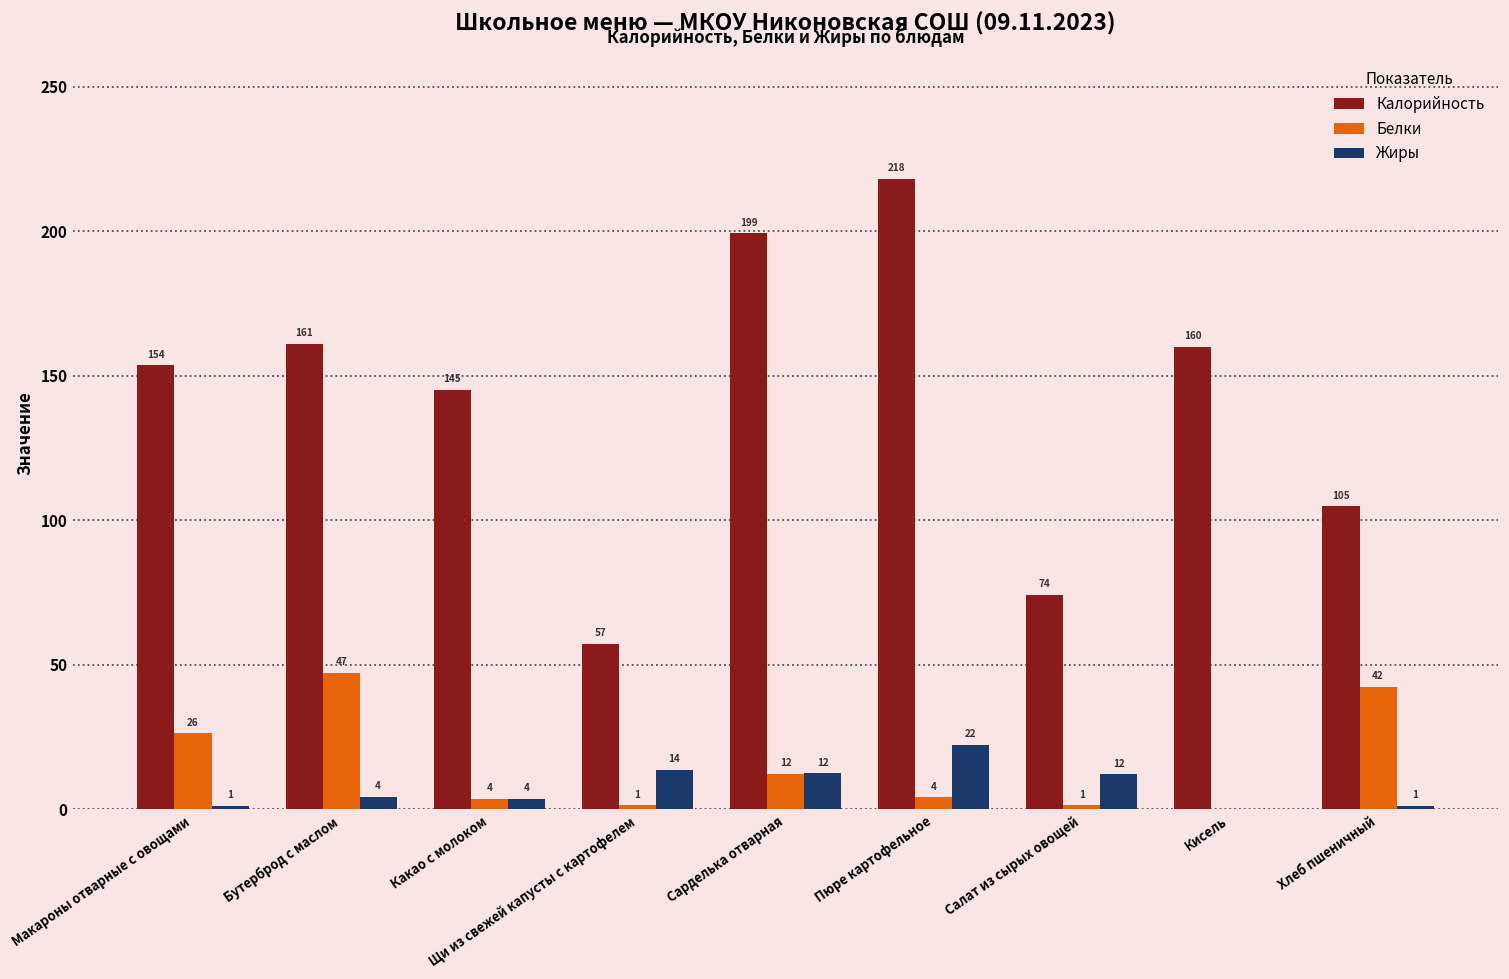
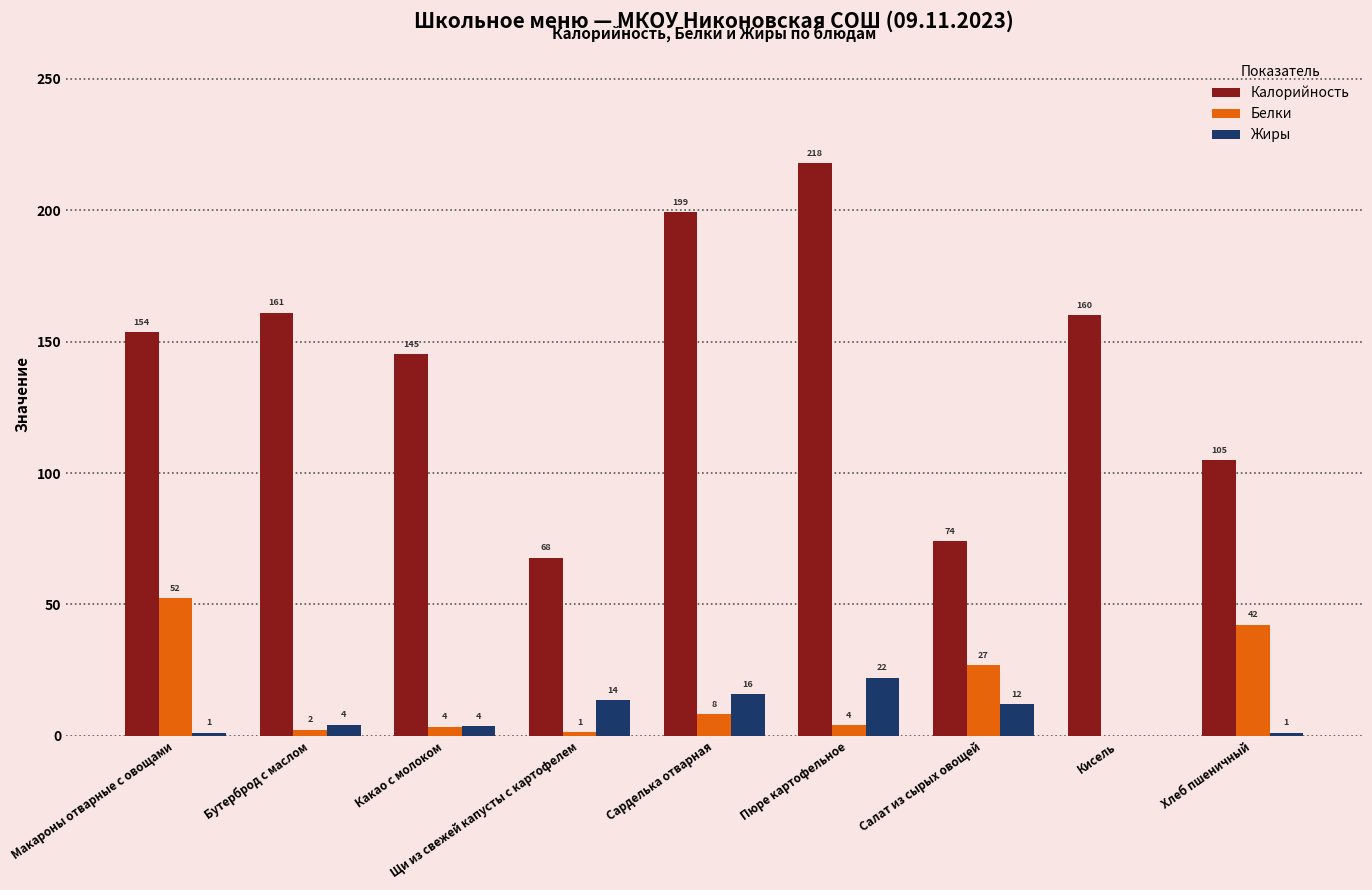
Белки, Макароны отварные с овощами: 26 -> 52
Белки, Бутерброд с маслом: 47 -> 2
Калорийность, Щи из свежей капусты с картофелем: 57 -> 68
Белки, Сарделька отварная: 12 -> 8
Жиры, Сарделька отварная: 12 -> 16
Белки, Салат из сырых овощей: 1 -> 27
